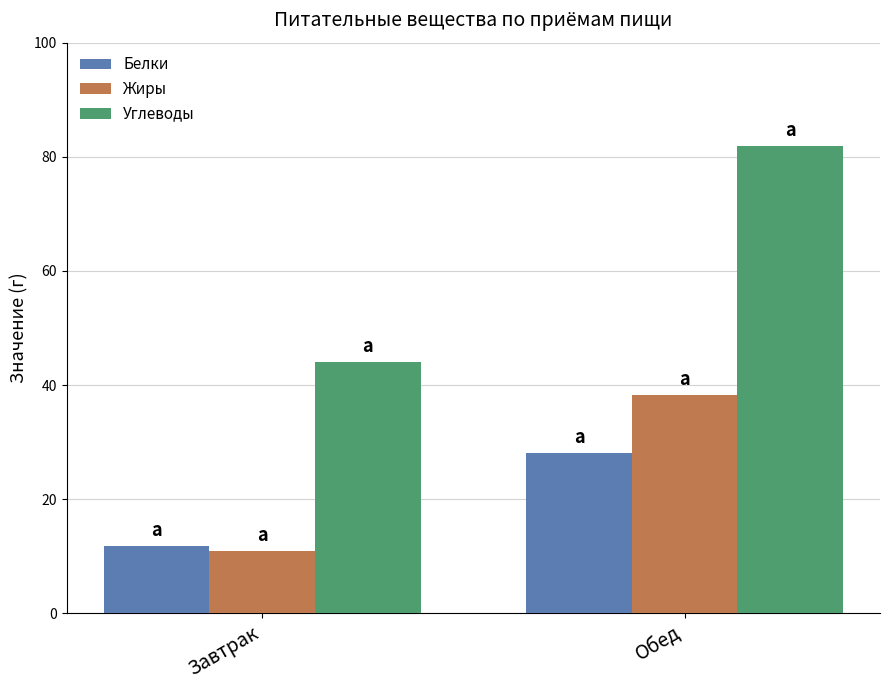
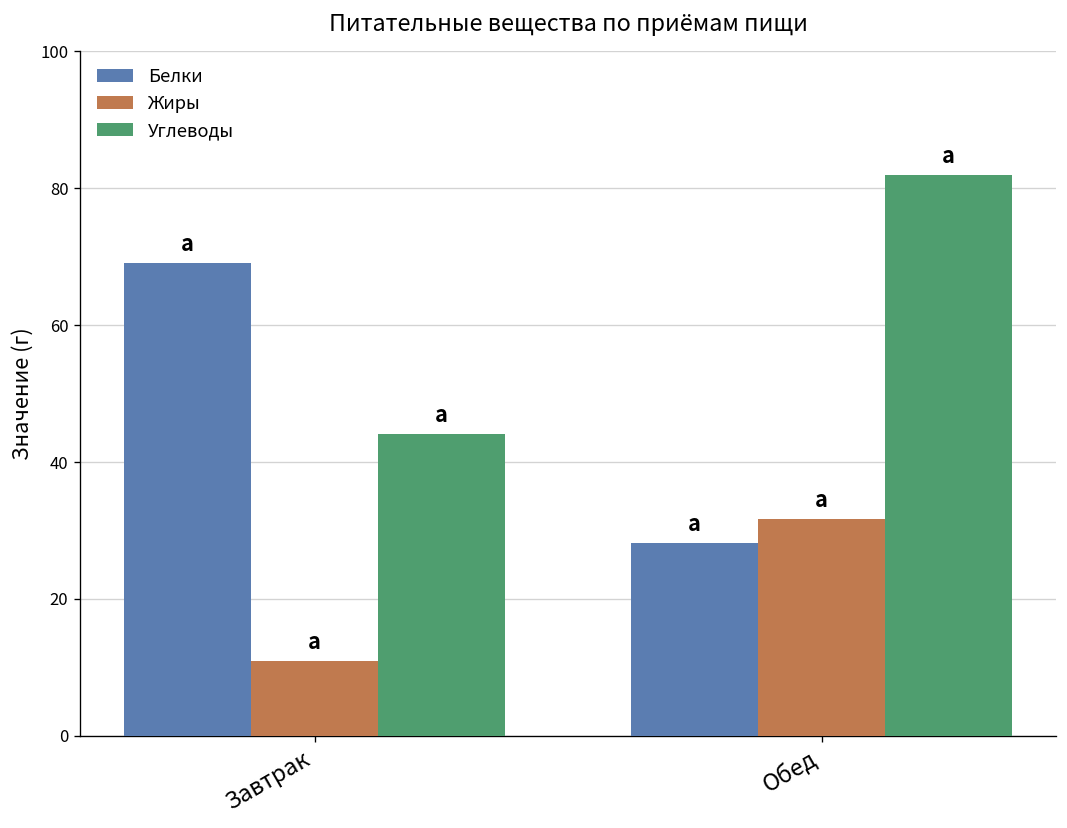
Белки, Завтрак: 12 -> 69
Жиры, Обед: 38 -> 32
